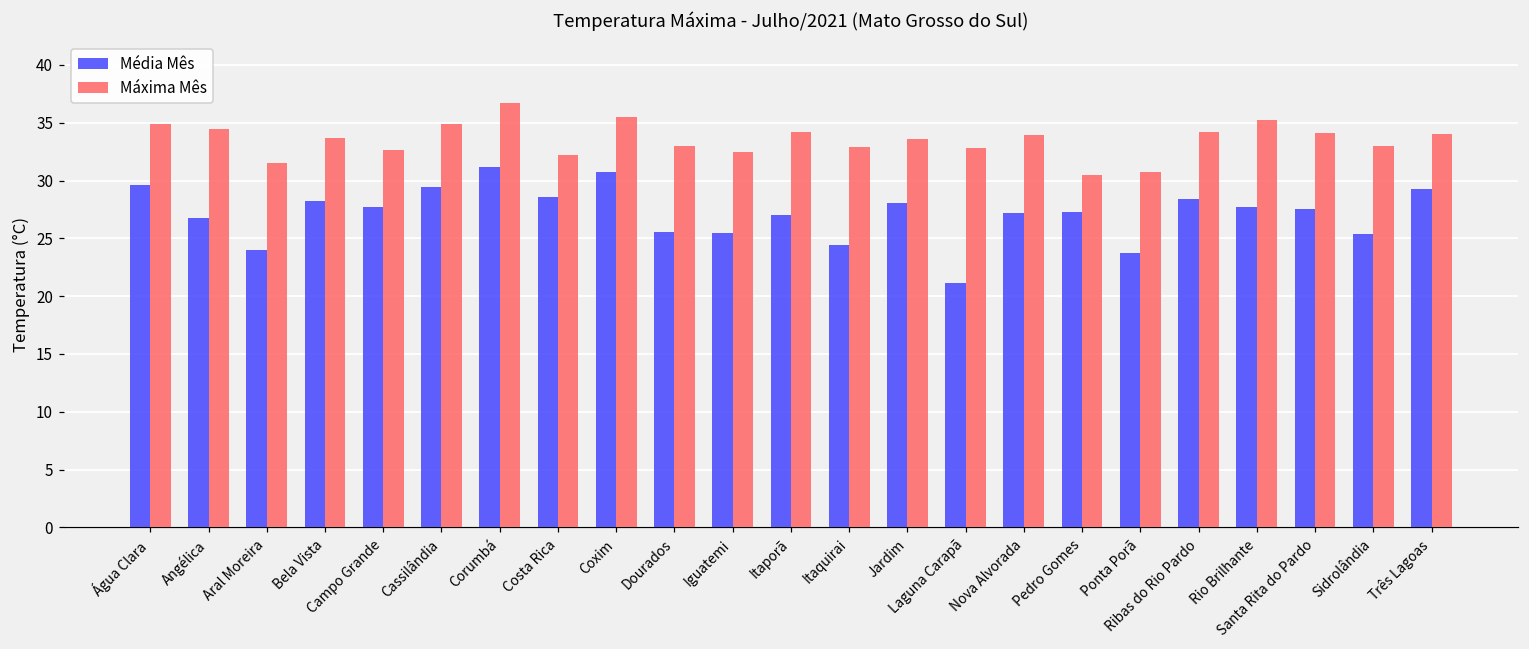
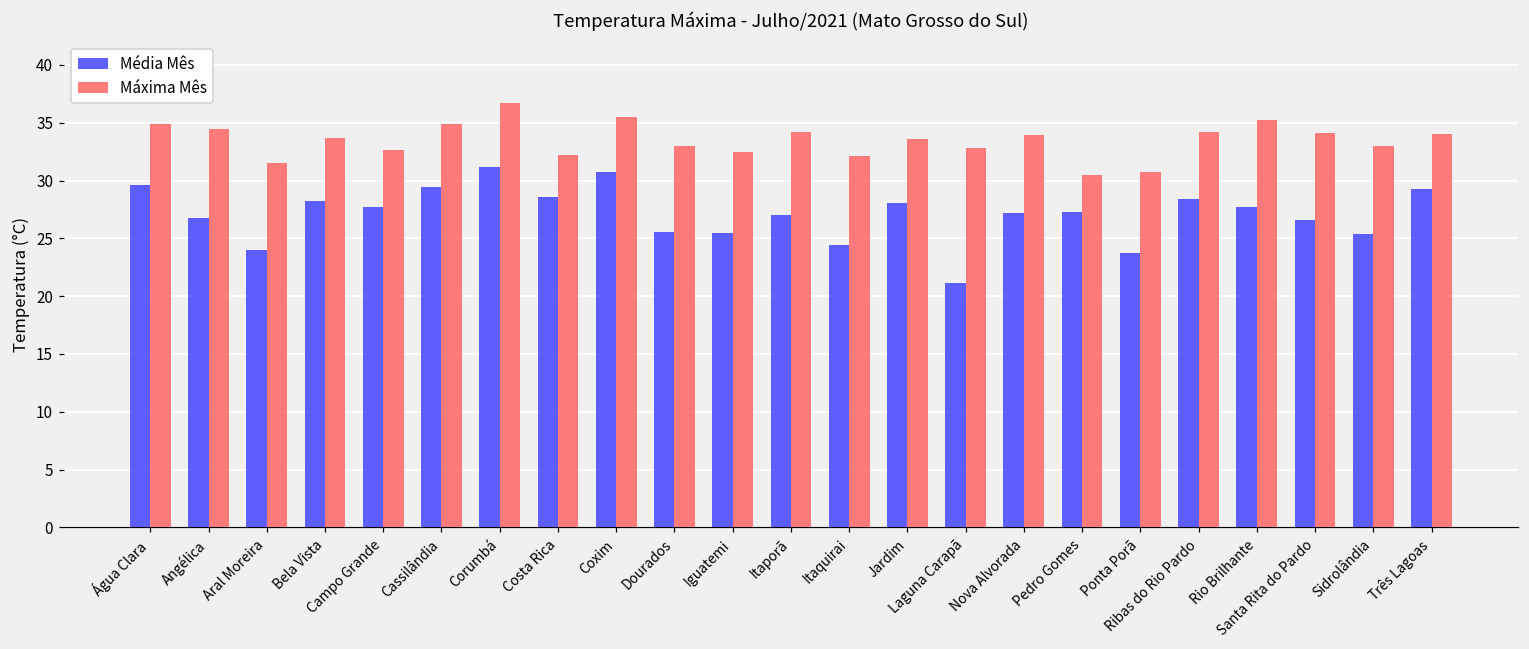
Máxima Mês, Itaquirai: 32.9 -> 32.1
Média Mês, Santa Rita do Pardo: 27.5 -> 26.6
